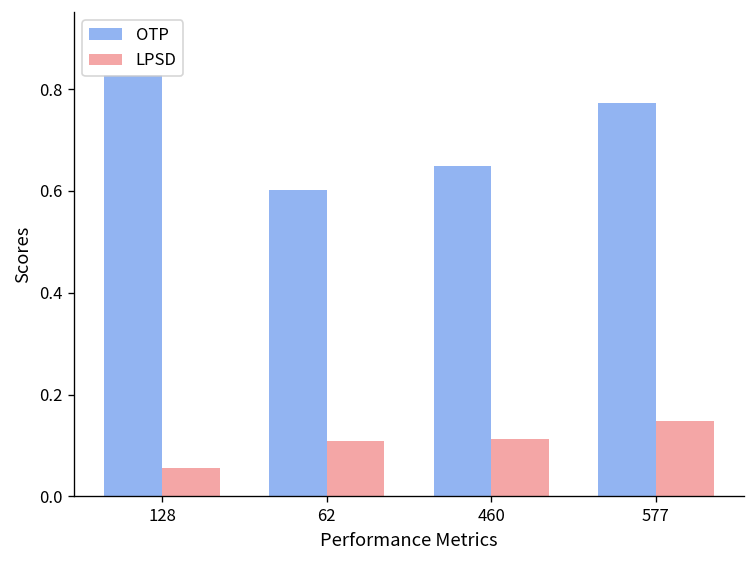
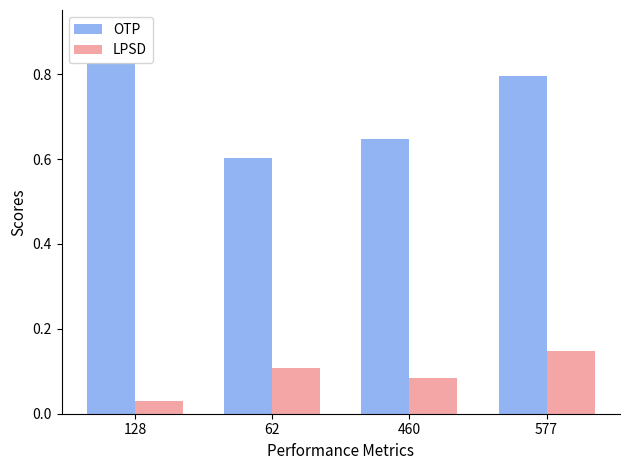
LPSD, 128: 0.06 -> 0.03
LPSD, 460: 0.11 -> 0.08
OTP, 577: 0.77 -> 0.80
